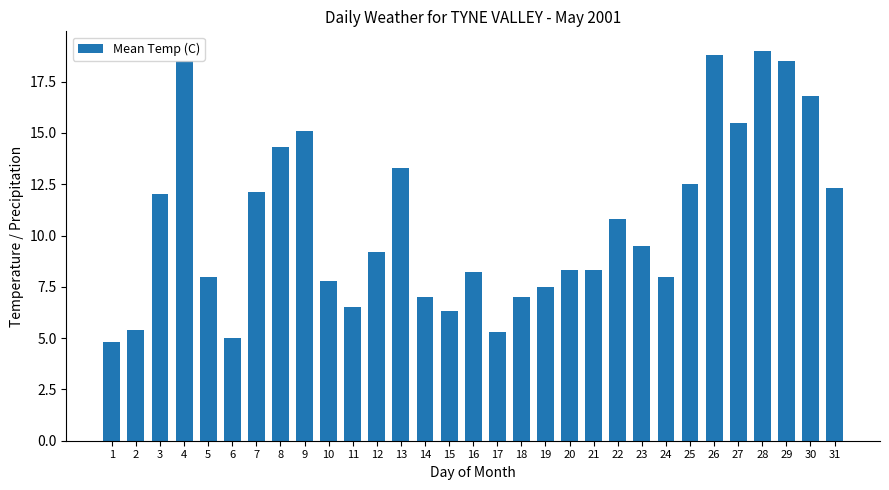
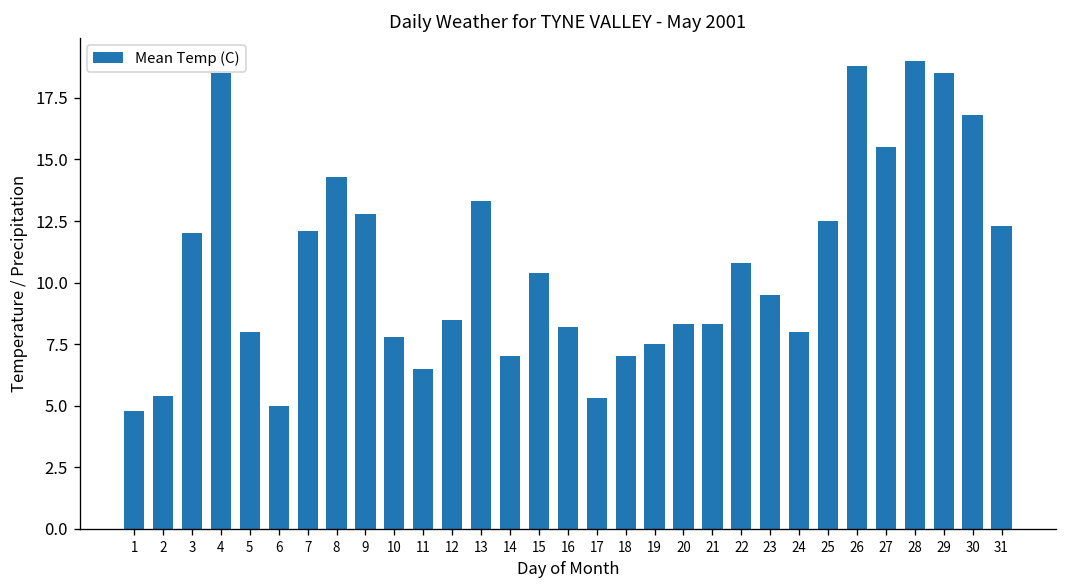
9: 15.1 -> 12.8
12: 9.2 -> 8.5
15: 6.3 -> 10.4
